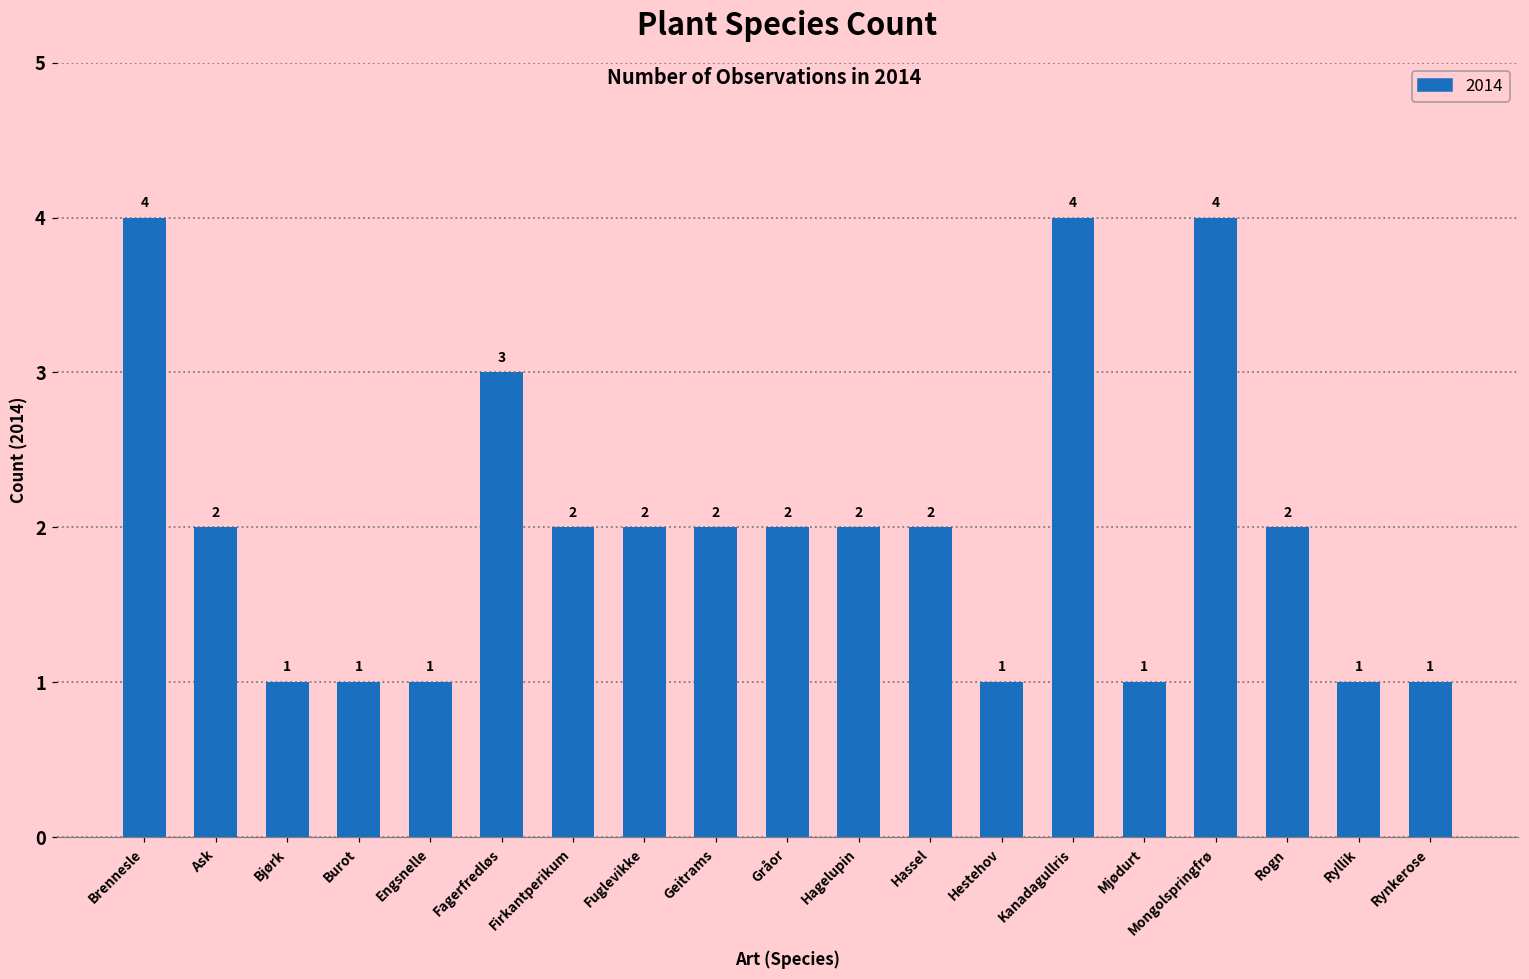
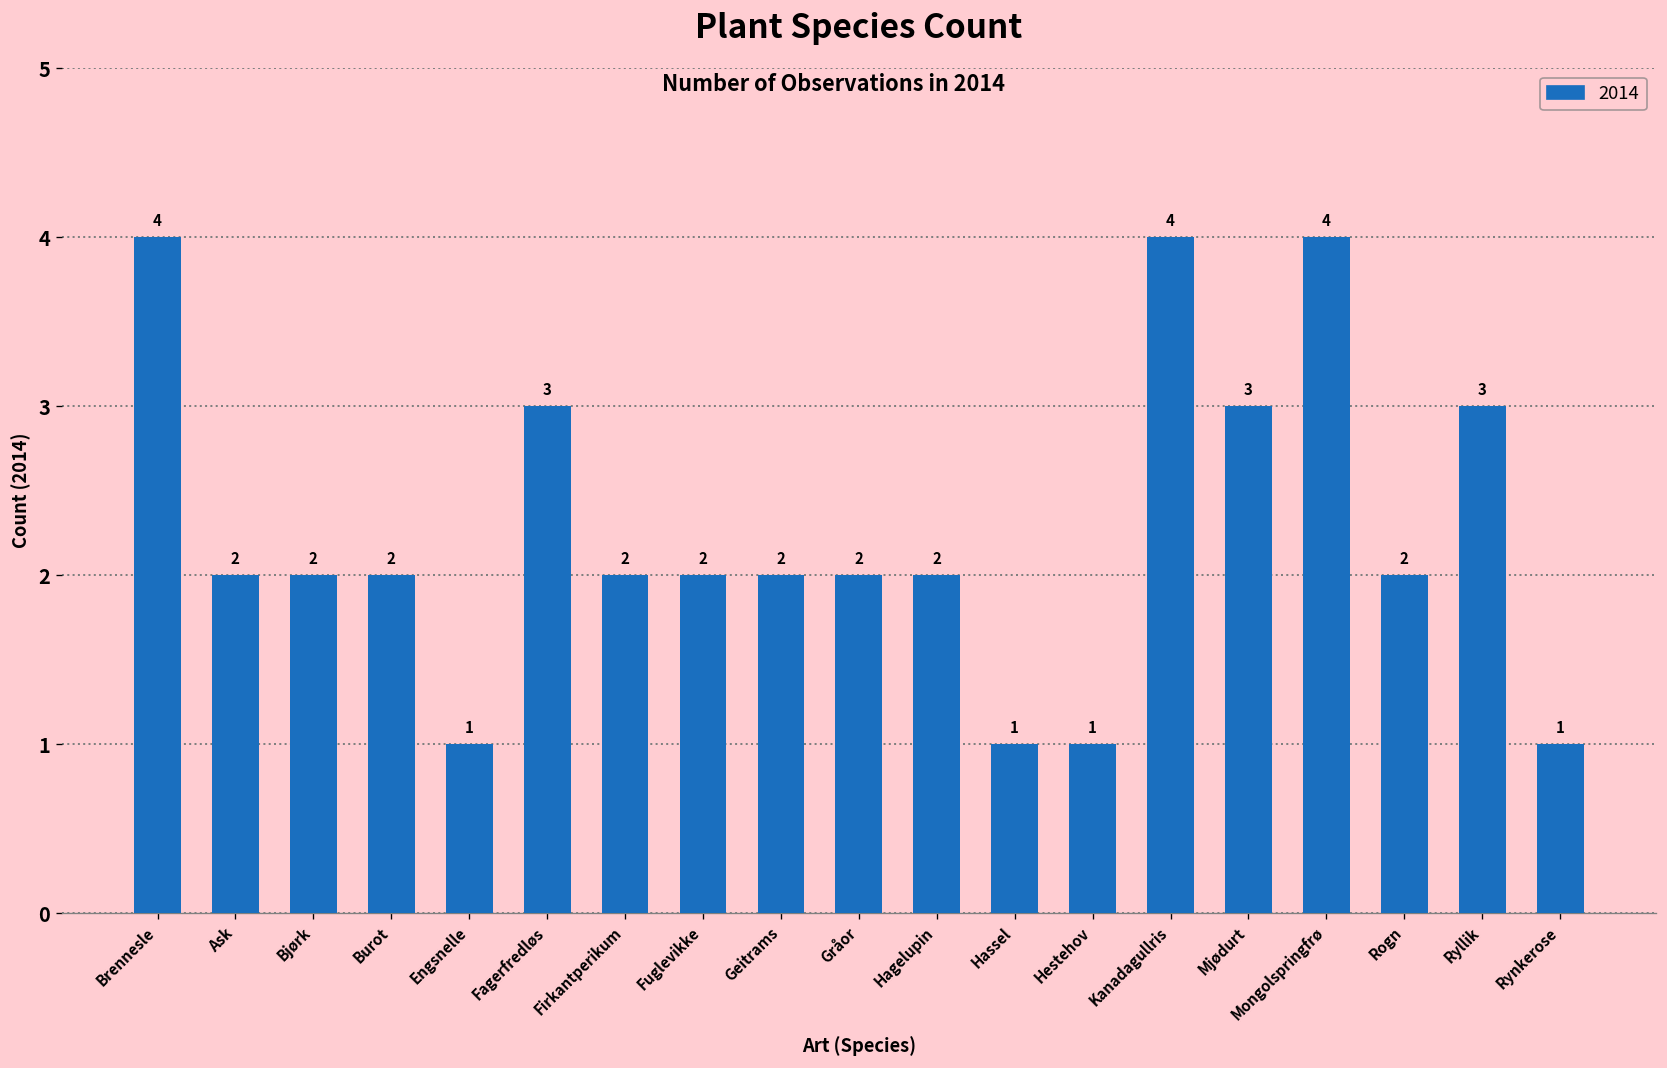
Bjørk: 1 -> 2
Burot: 1 -> 2
Hassel: 2 -> 1
Mjødurt: 1 -> 3
Ryllik: 1 -> 3
